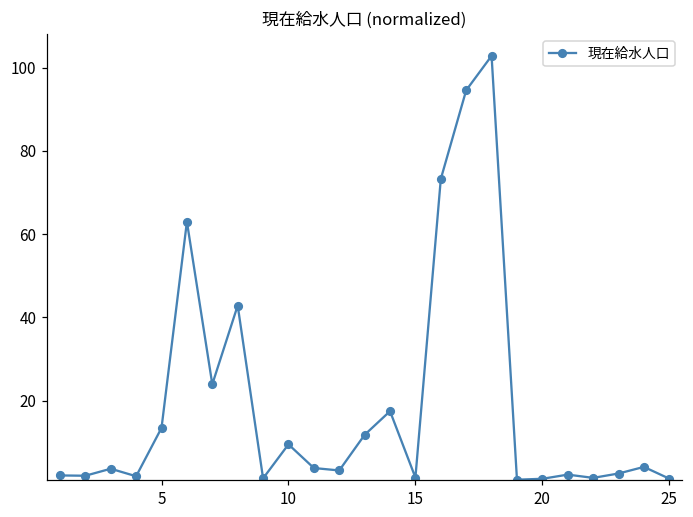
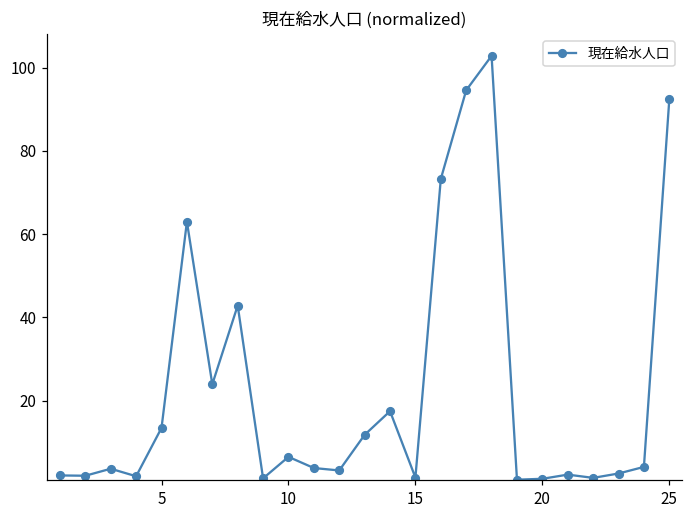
10: 9 -> 6
25: 1 -> 92
